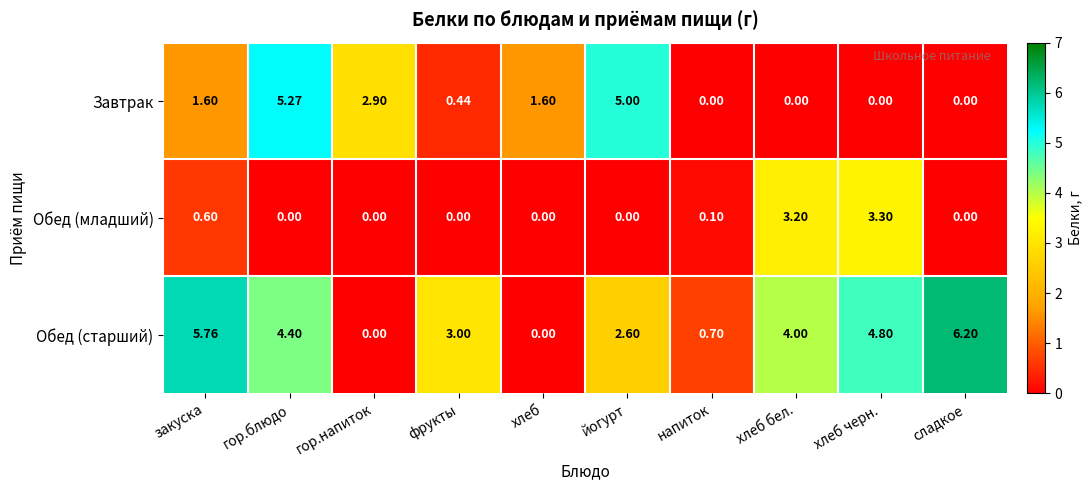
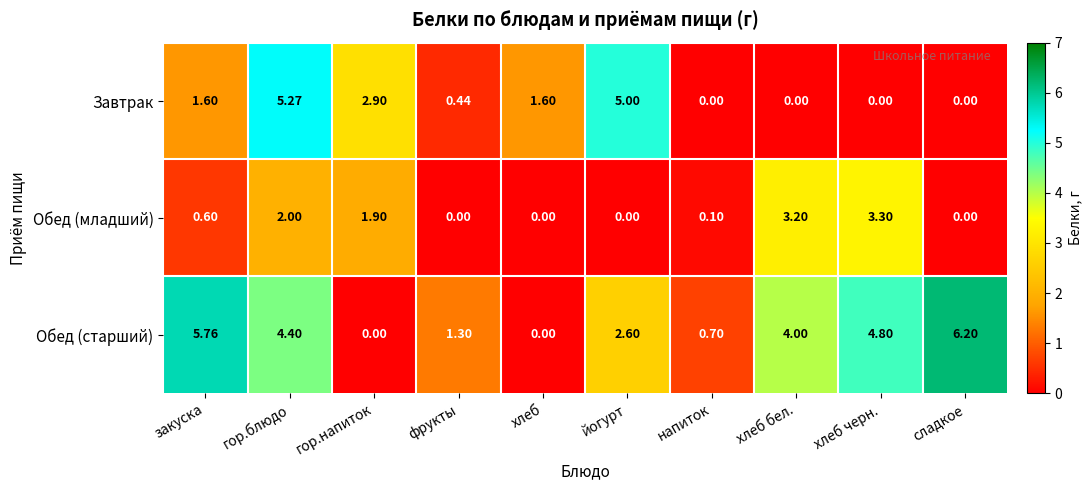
Обед (младший), гор.блюдо: 0.00 -> 2.00
Обед (младший), гор.напиток: 0.00 -> 1.90
Обед (старший), фрукты: 3.00 -> 1.30
